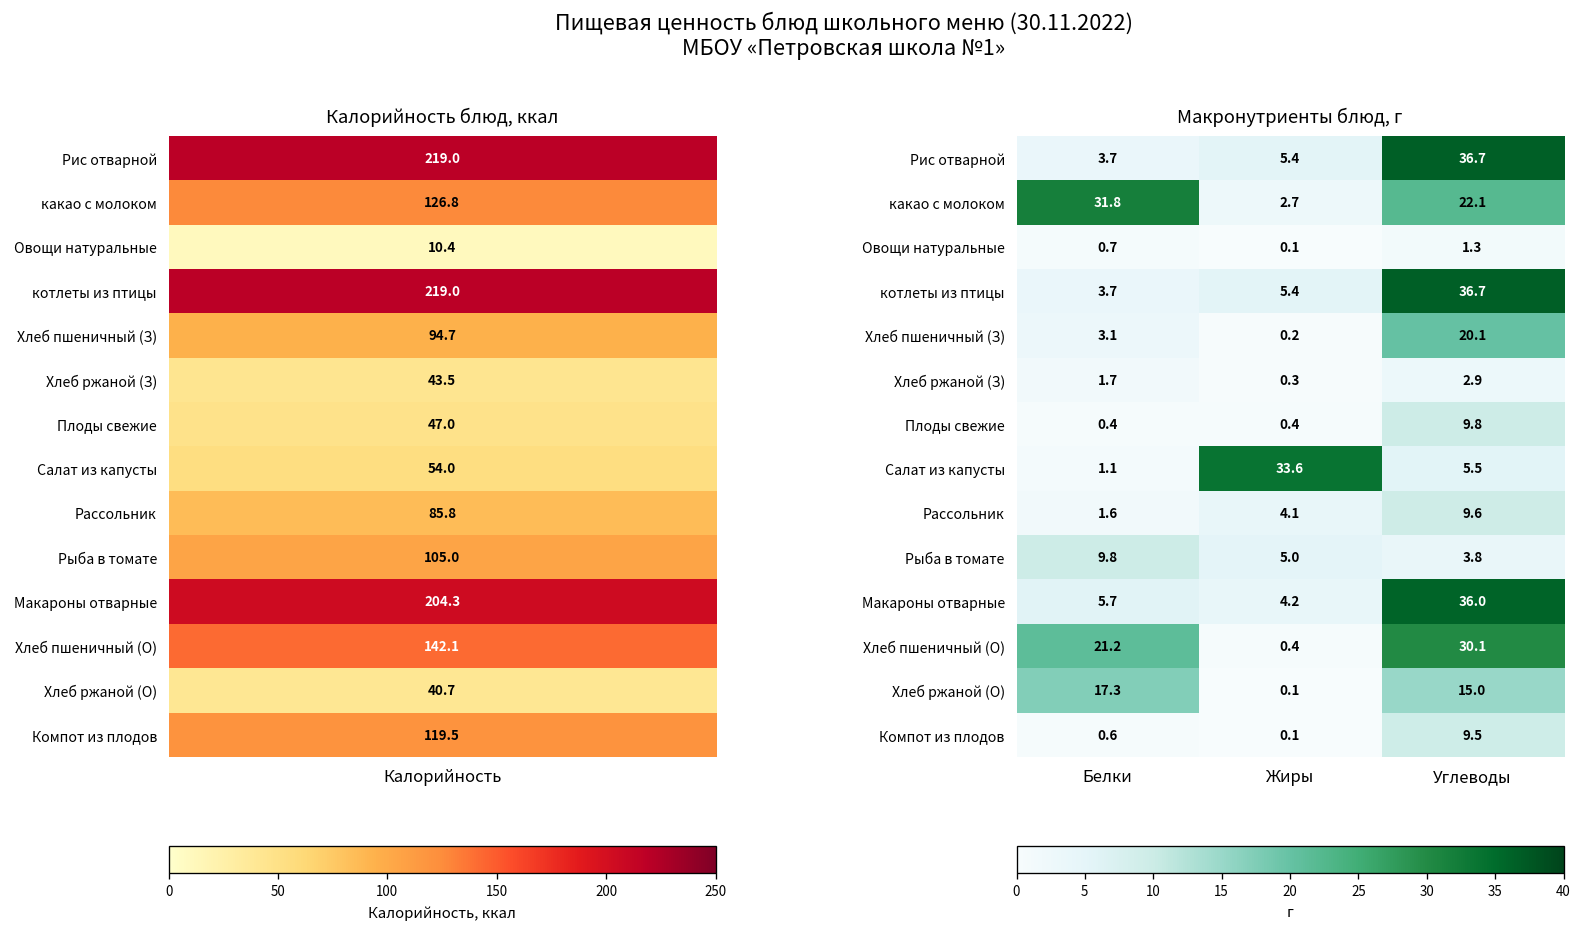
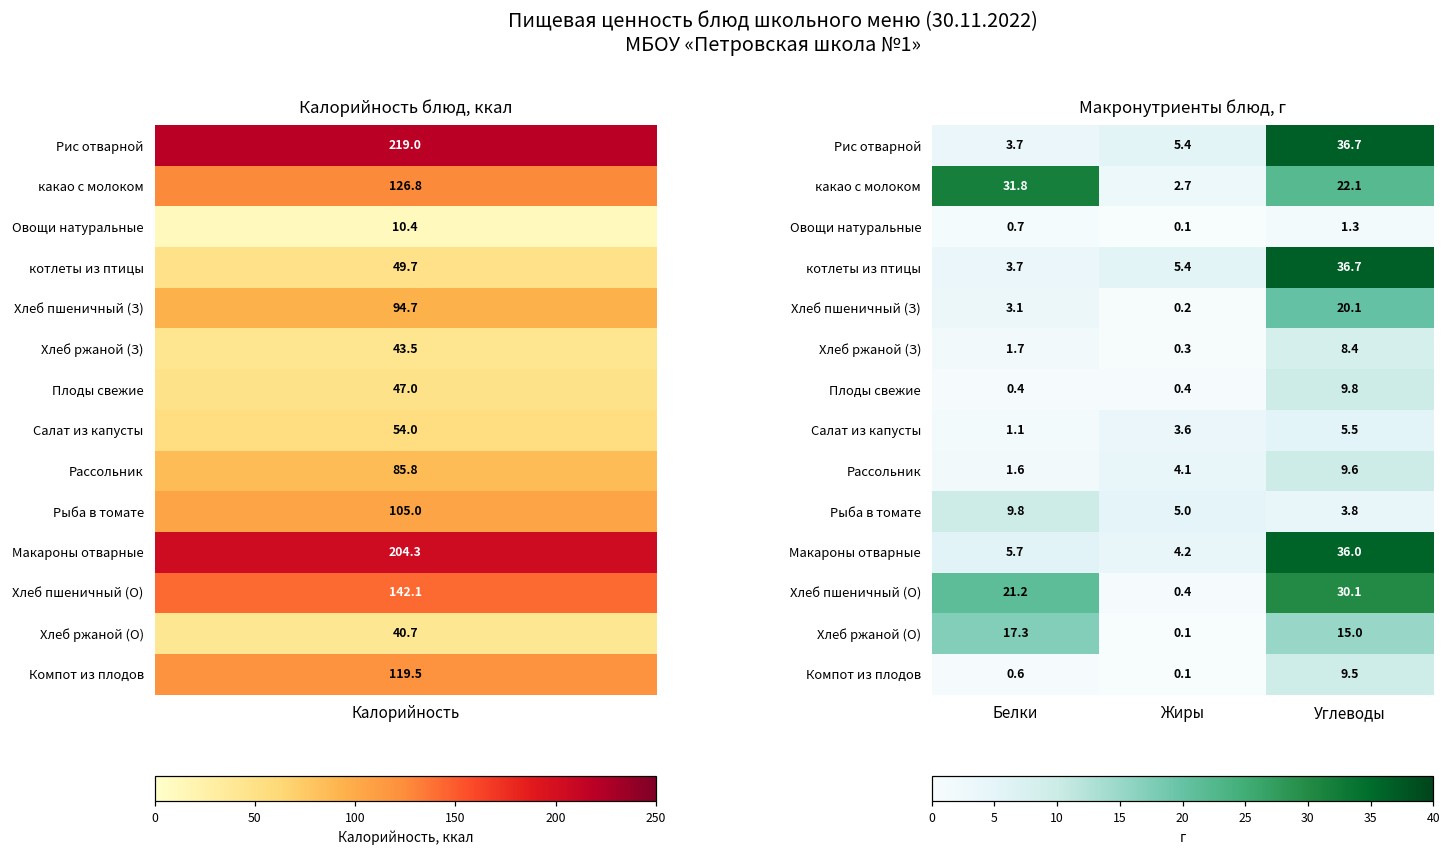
Калорийность блюд, ккал, котлеты из птицы, Калорийность: 219.0 -> 49.7
Макронутриенты блюд, г, Хлеб ржаной (З), Углеводы: 2.9 -> 8.4
Макронутриенты блюд, г, Салат из капусты, Жиры: 33.6 -> 3.6
